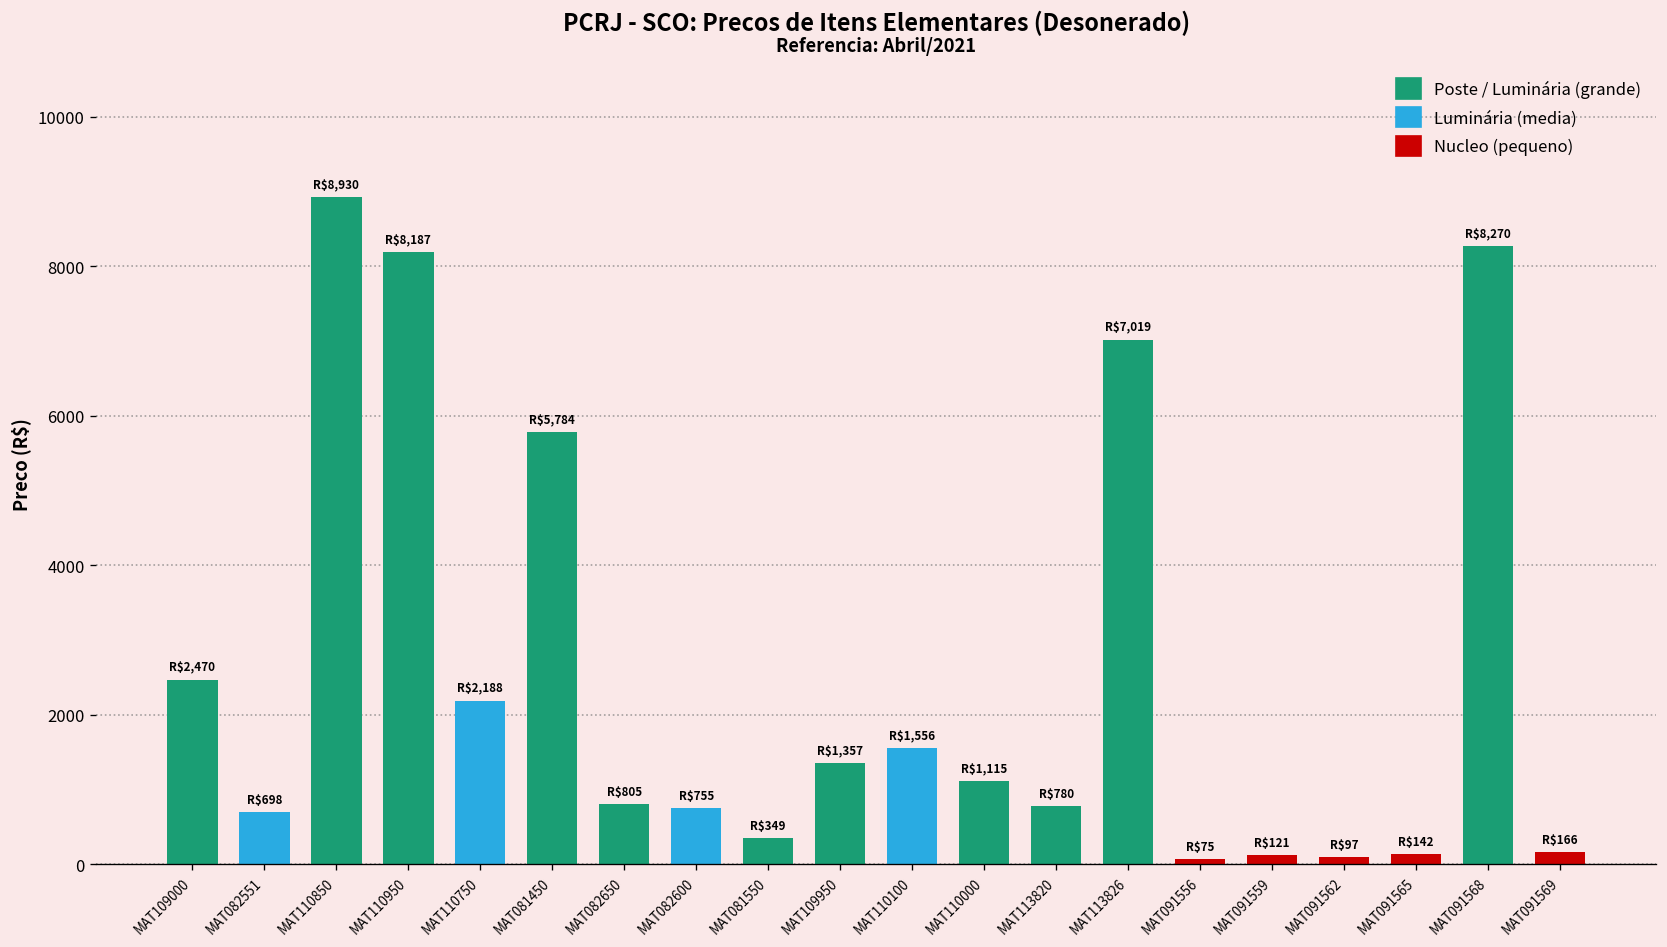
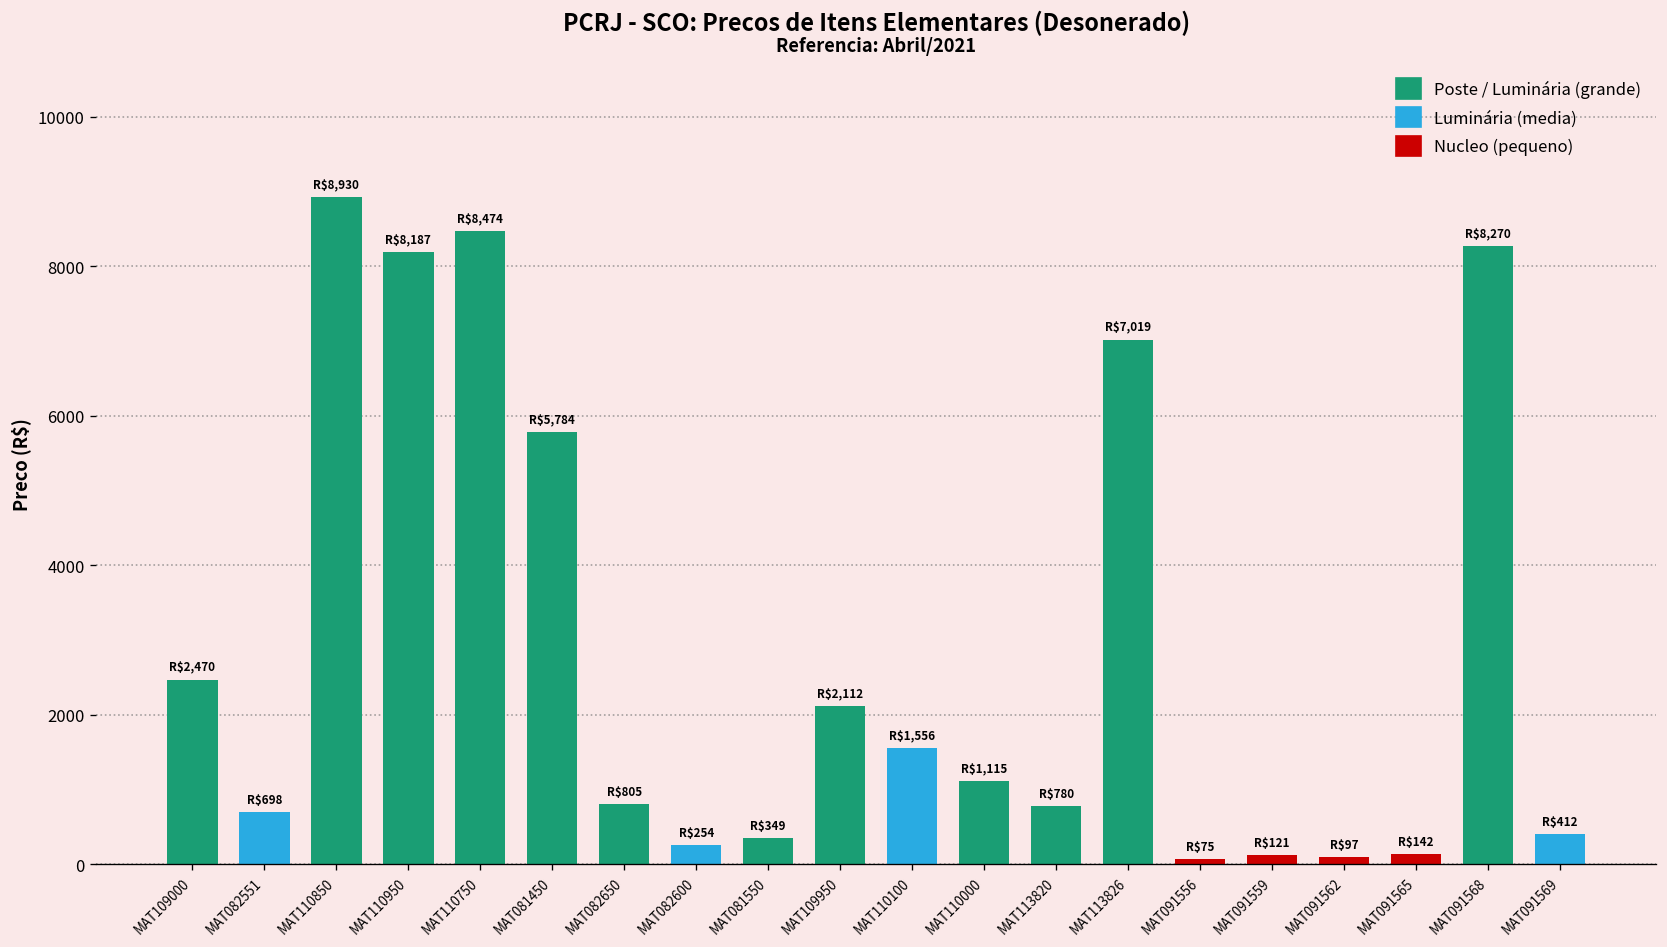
MAT110750: $2,188 -> $8,474
MAT082600: $755 -> $254
MAT109950: $1,357 -> $2,112
MAT091569: $166 -> $412
